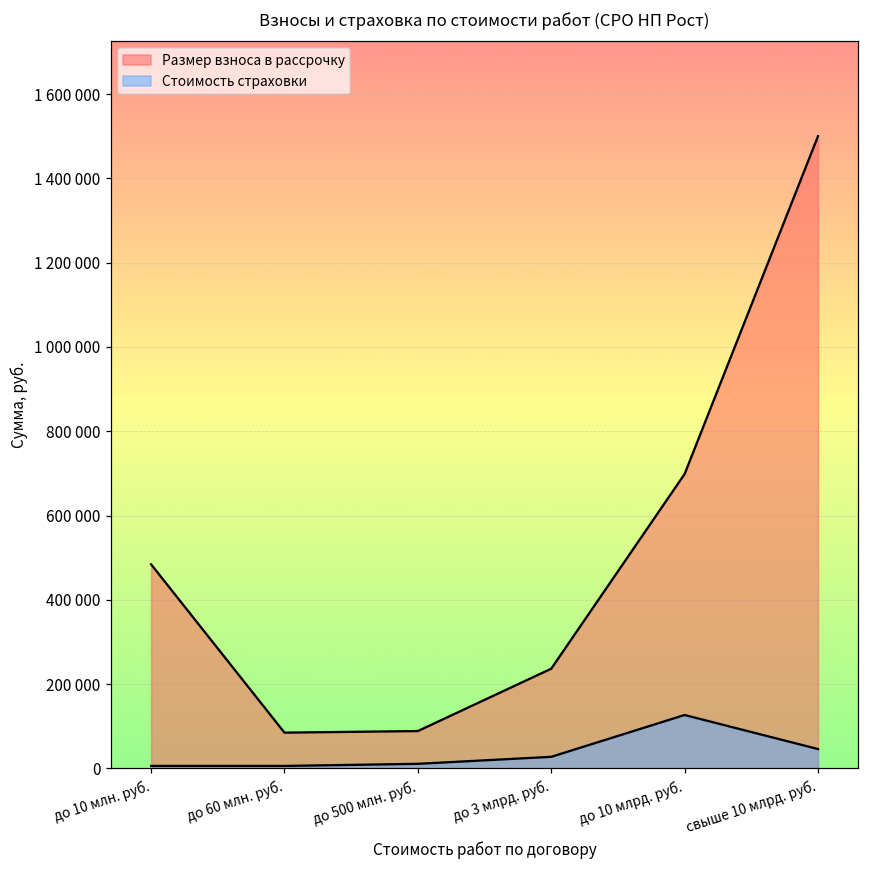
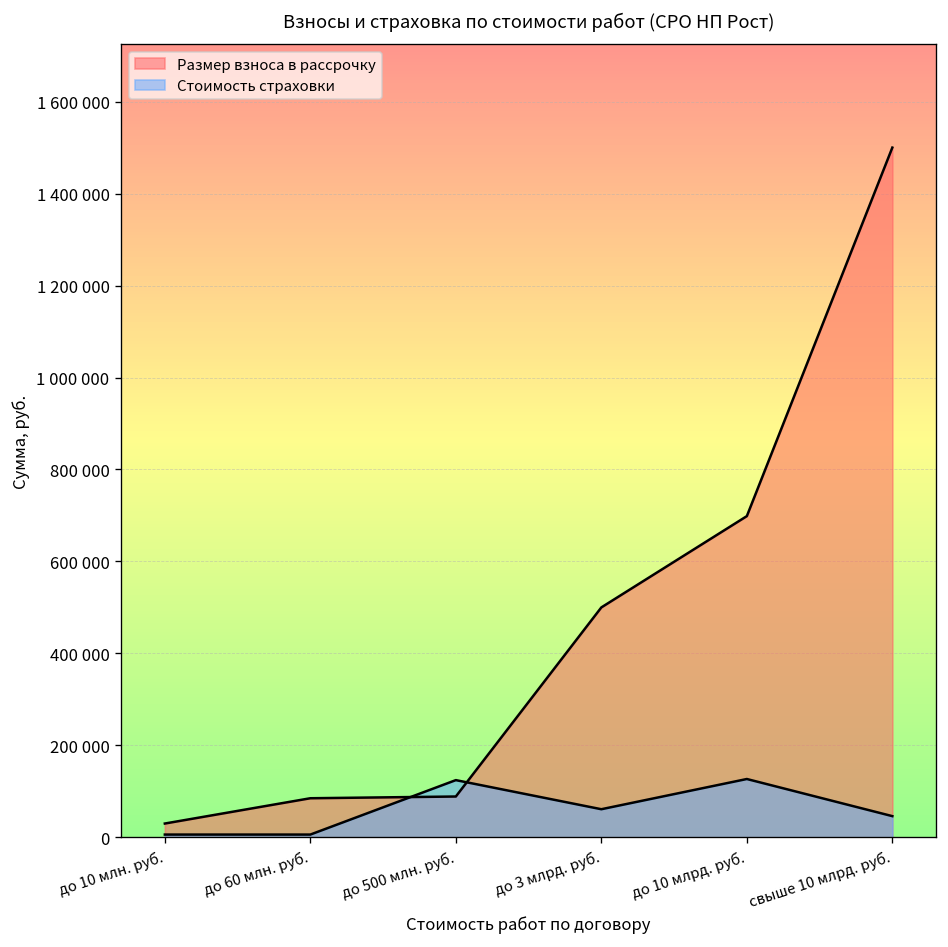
Размер взноса в рассрочку, до 10 млн. руб.: 480000 -> 30000
Стоимость страховки, до 500 млн. руб.: 10000 -> 120000
Размер взноса в рассрочку, до 3 млрд. руб.: 240000 -> 500000
Стоимость страховки, до 3 млрд. руб.: 30000 -> 60000
